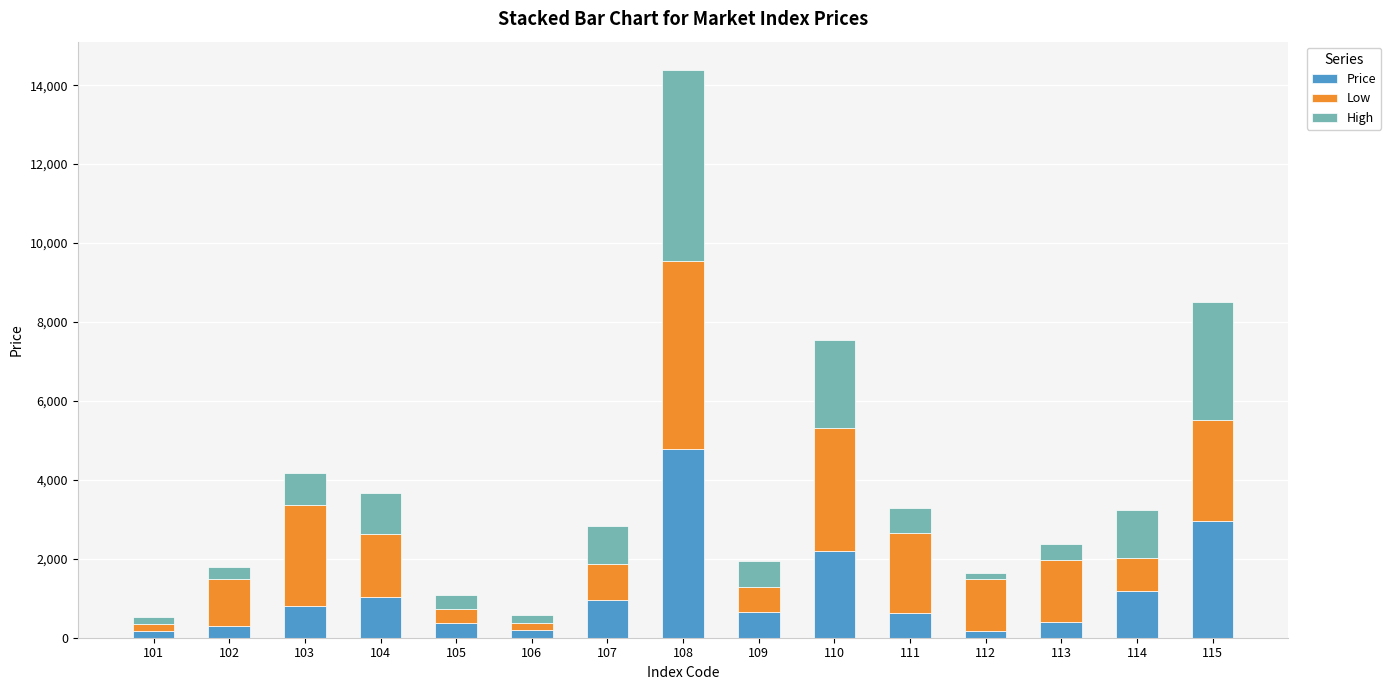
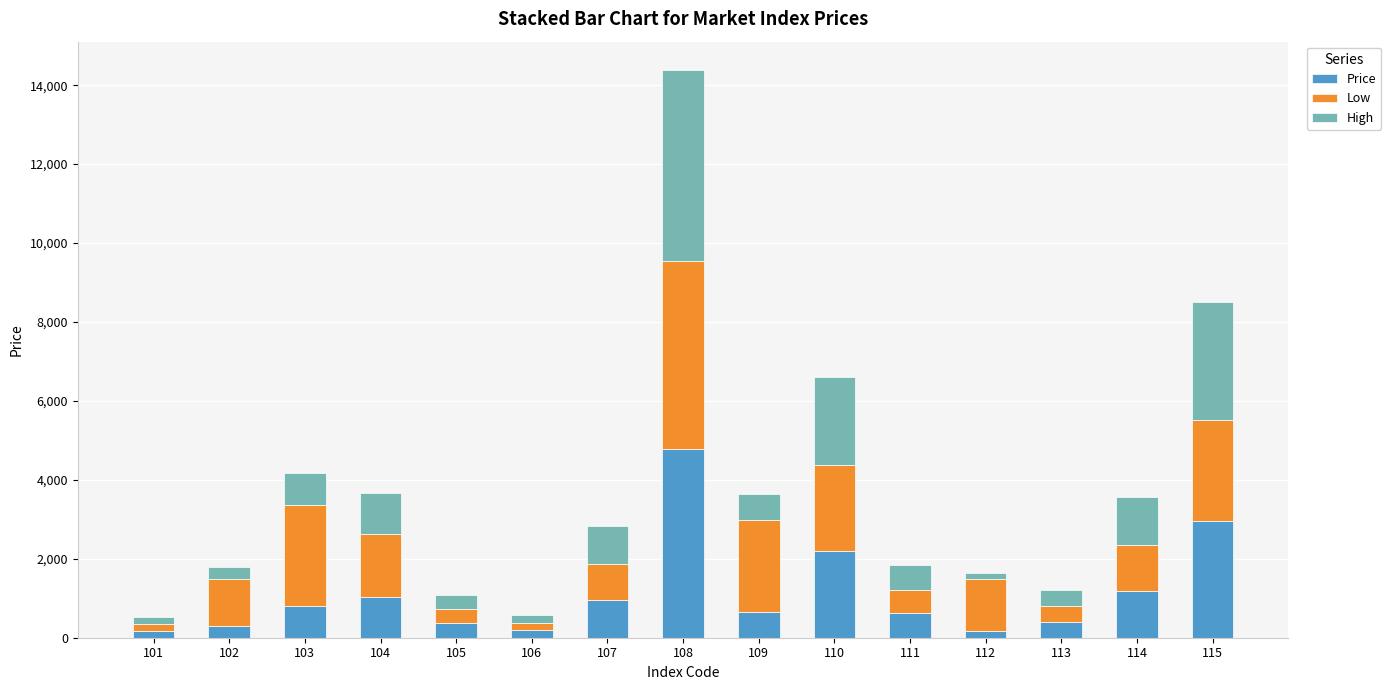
Low, 109: 600 -> 2,300
Low, 110: 3,100 -> 2,200
Low, 111: 2,000 -> 600
Low, 113: 1,600 -> 400
Low, 114: 800 -> 1,200
